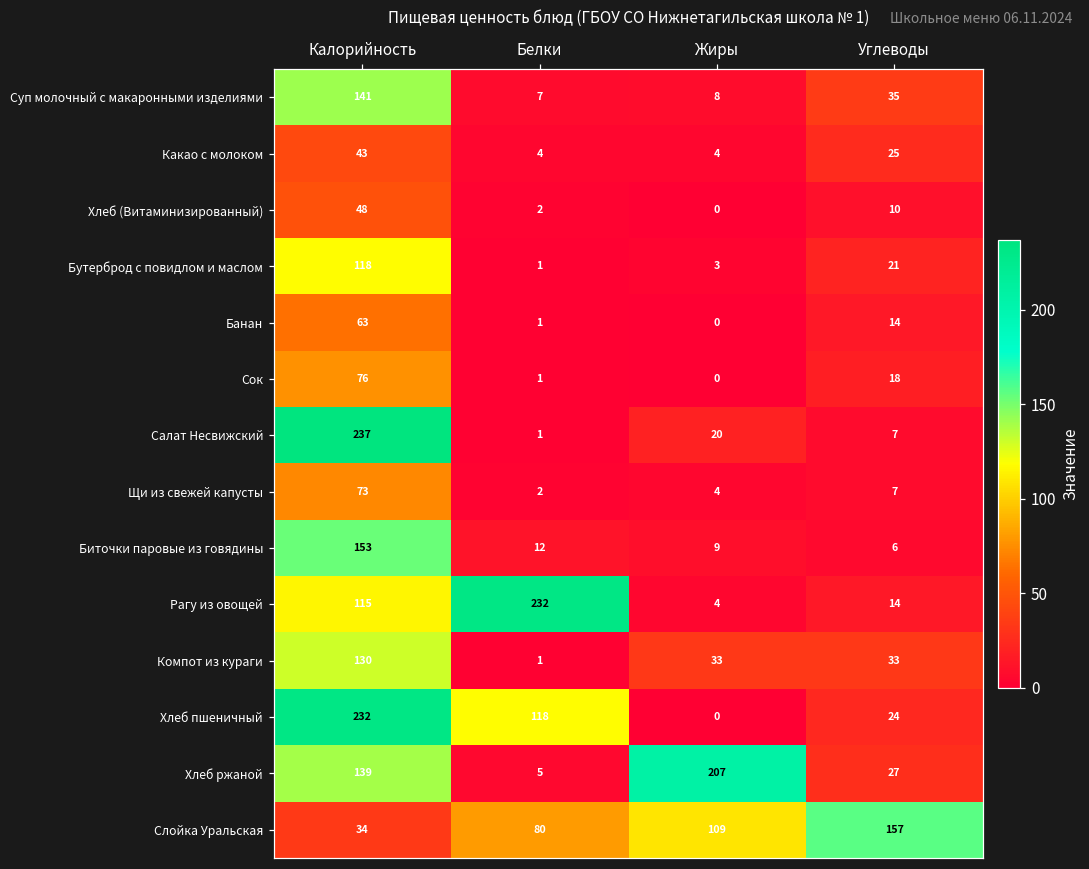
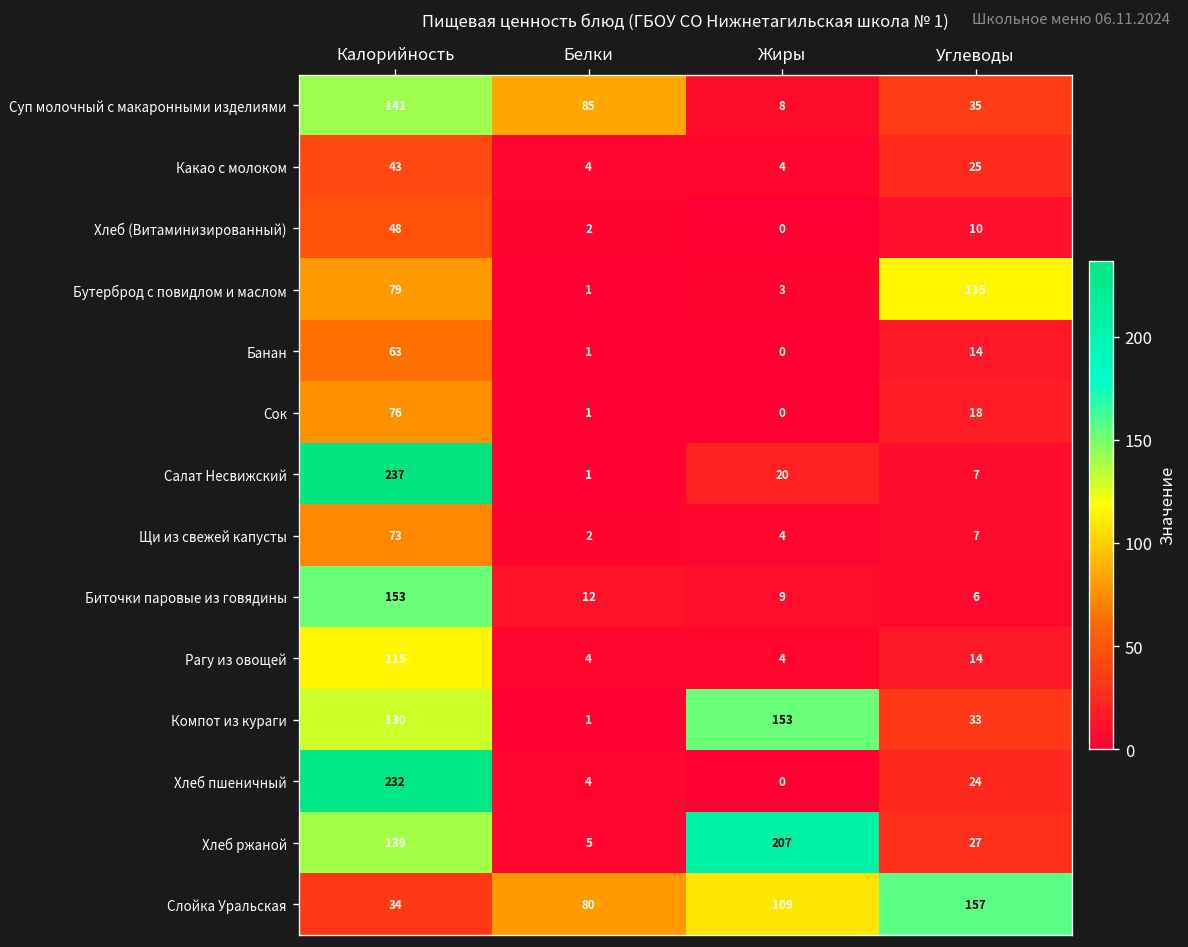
Суп молочный с макаронными изделиями, Белки: 7 -> 85
Бутерброд с повидлом и маслом, Калорийность: 118 -> 79
Бутерброд с повидлом и маслом, Углеводы: 21 -> 115
Рагу из овощей, Белки: 232 -> 4
Компот из кураги, Жиры: 33 -> 153
Хлеб пшеничный, Белки: 118 -> 4
